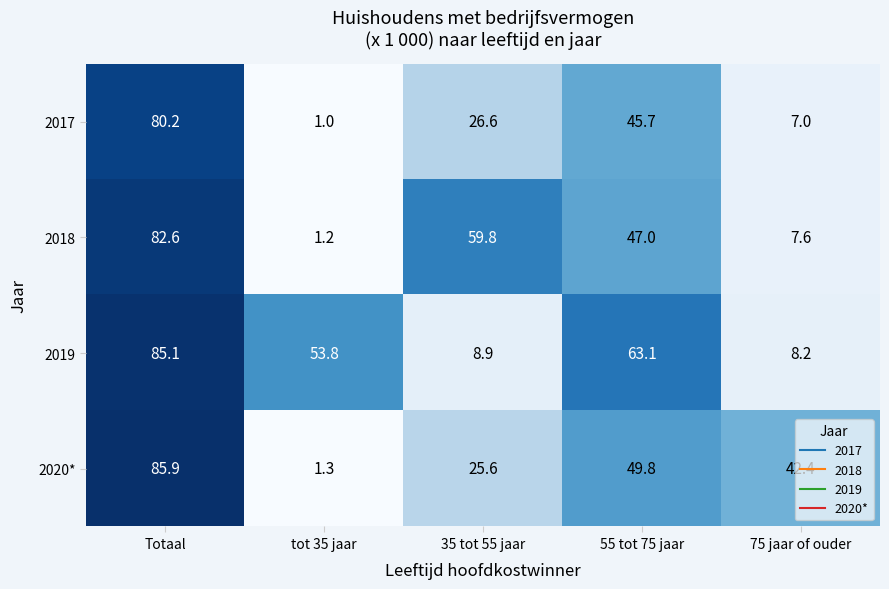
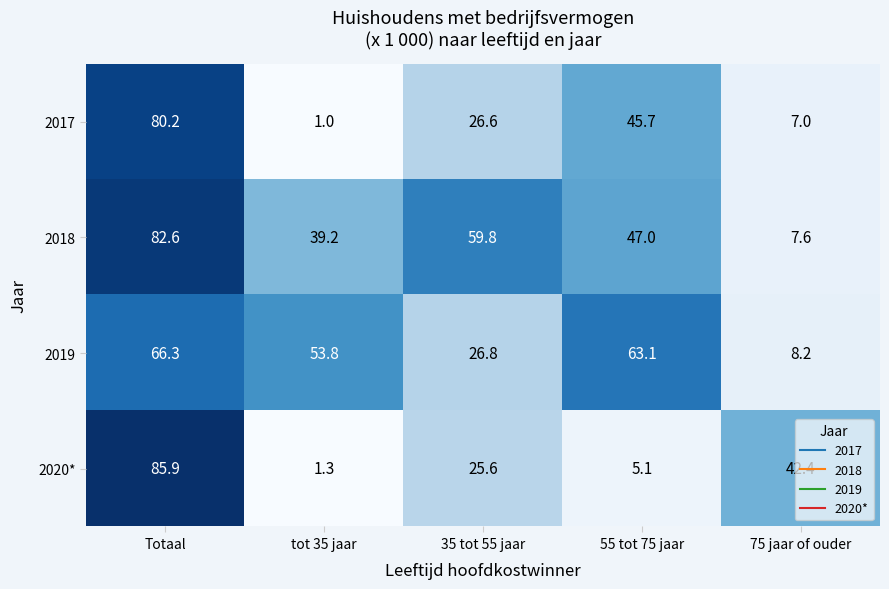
2018, tot 35 jaar: 1.2 -> 39.2
2019, Totaal: 85.1 -> 66.3
2019, 35 tot 55 jaar: 8.9 -> 26.8
2020*, 55 tot 75 jaar: 49.8 -> 5.1
